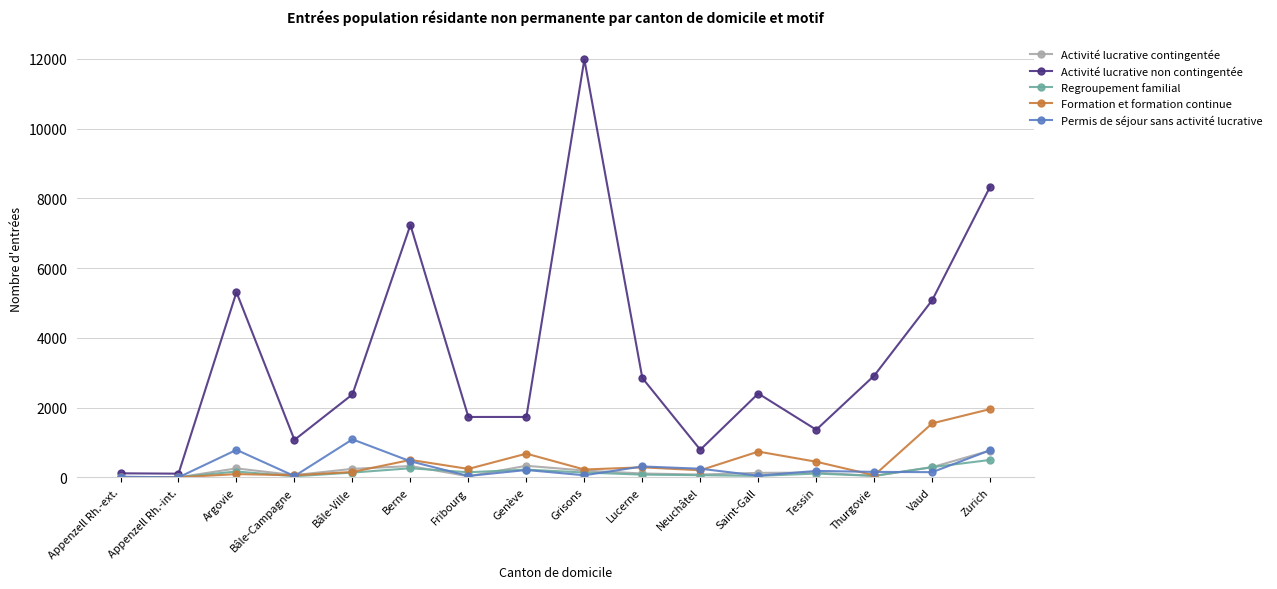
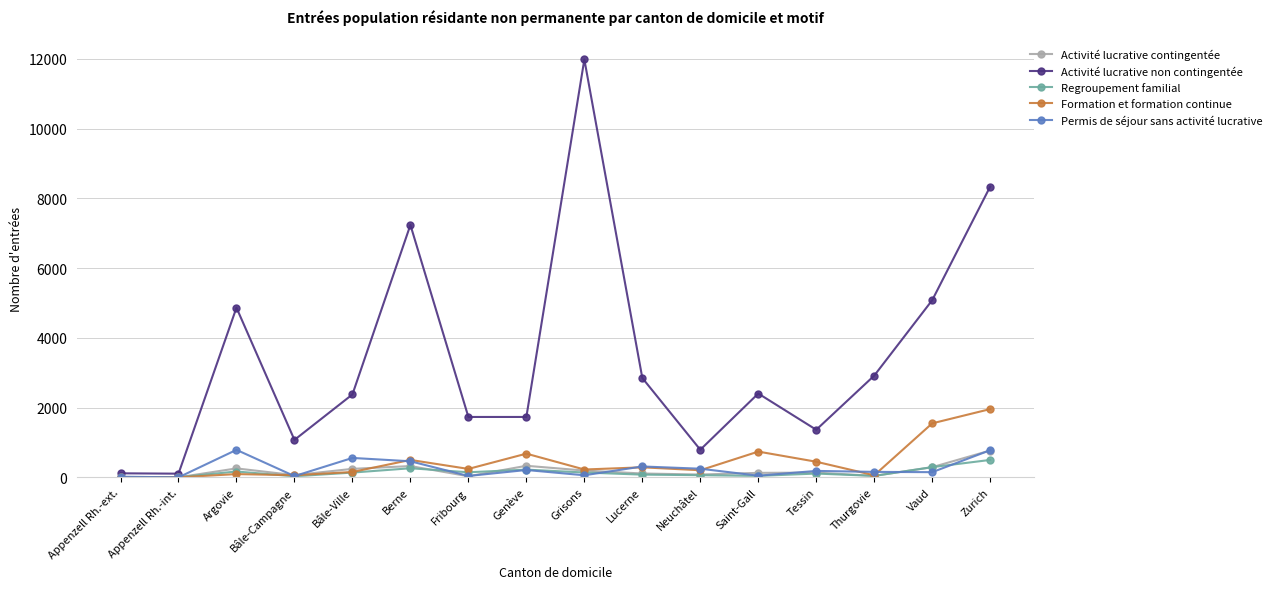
Activité lucrative non contingentée, Argovie: 5300 -> 4900
Permis de séjour sans activité lucrative, Bâle-Ville: 1100 -> 600
